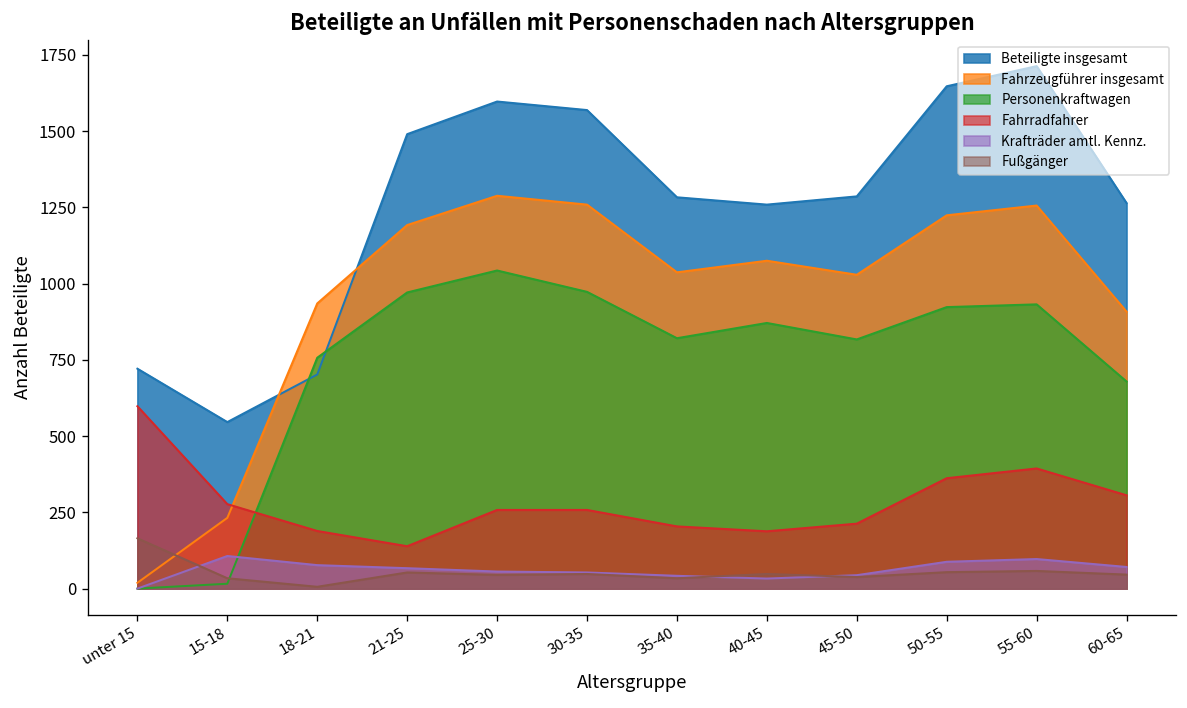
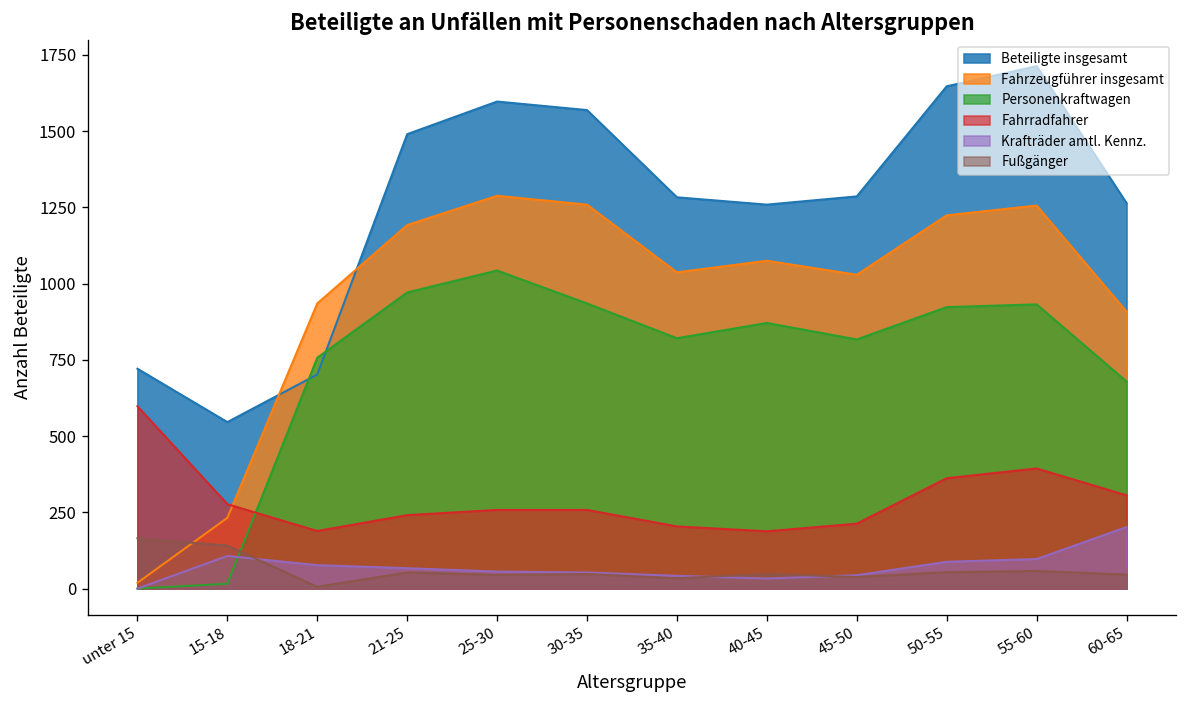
Fußgänger, 15-18: 30 -> 140
Fahrradfahrer, 21-25: 140 -> 240
Personenkraftwagen, 30-35: 970 -> 940
Krafträder amtl. Kennz., 60-65: 70 -> 200
